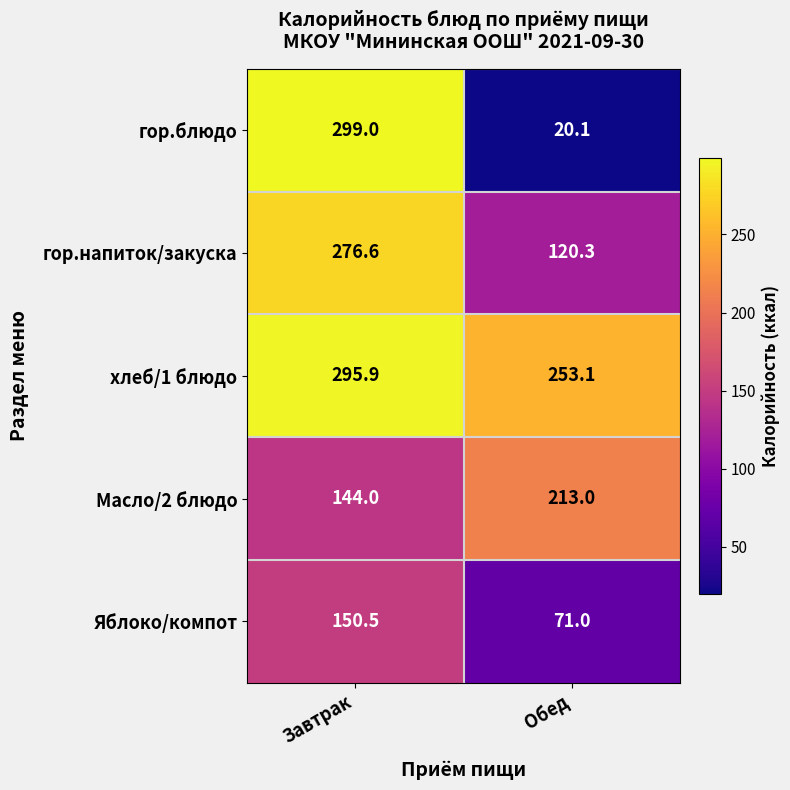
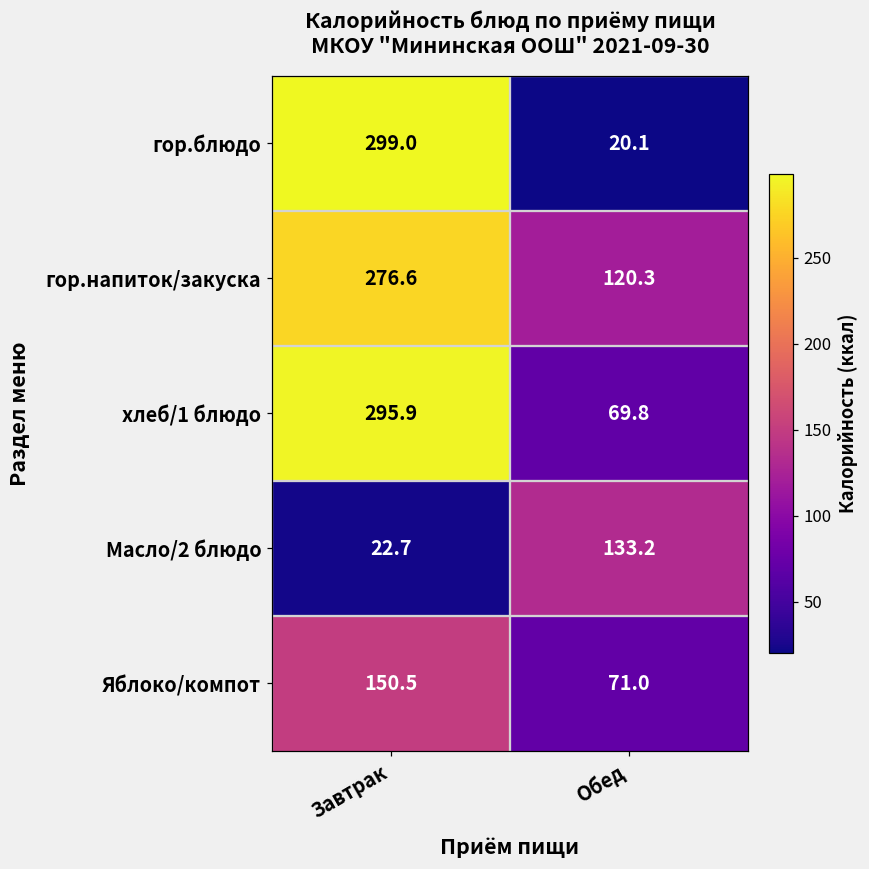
хлеб/1 блюдо, Обед: 253.1 -> 69.8
Масло/2 блюдо, Завтрак: 144.0 -> 22.7
Масло/2 блюдо, Обед: 213.0 -> 133.2
